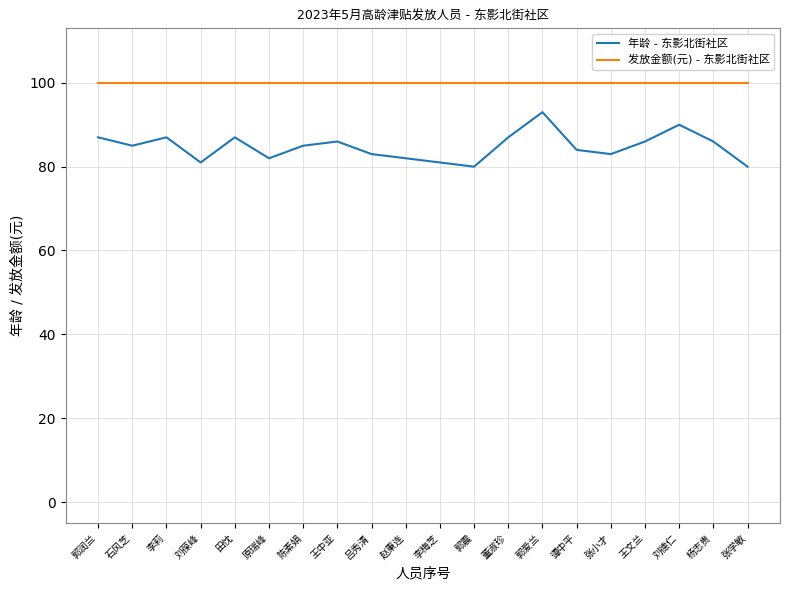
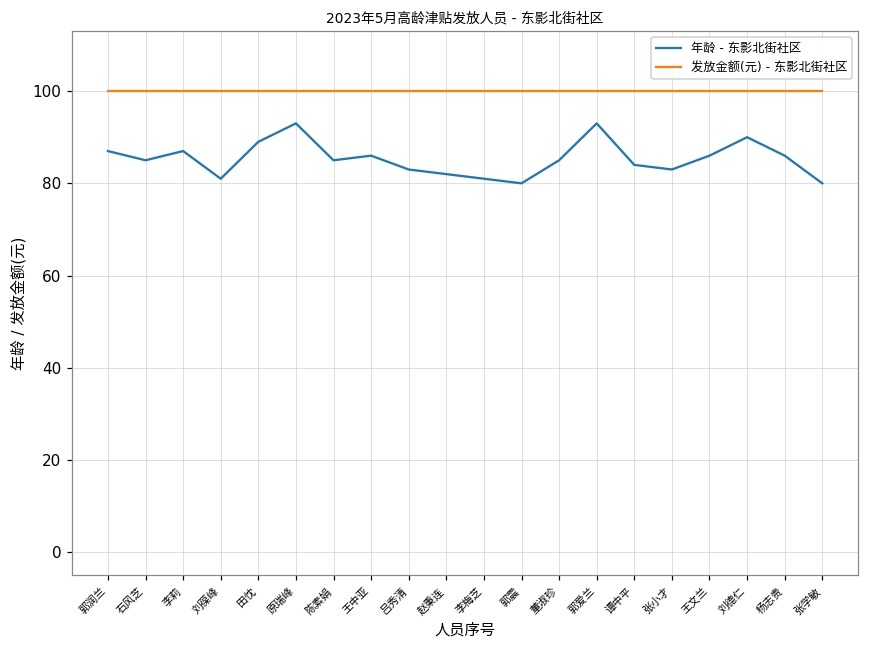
年龄 - 东影北街社区, 田忱: 87 -> 89
年龄 - 东影北街社区, 原瑞峰: 82 -> 93
年龄 - 东影北街社区, 董淑珍: 87 -> 85
